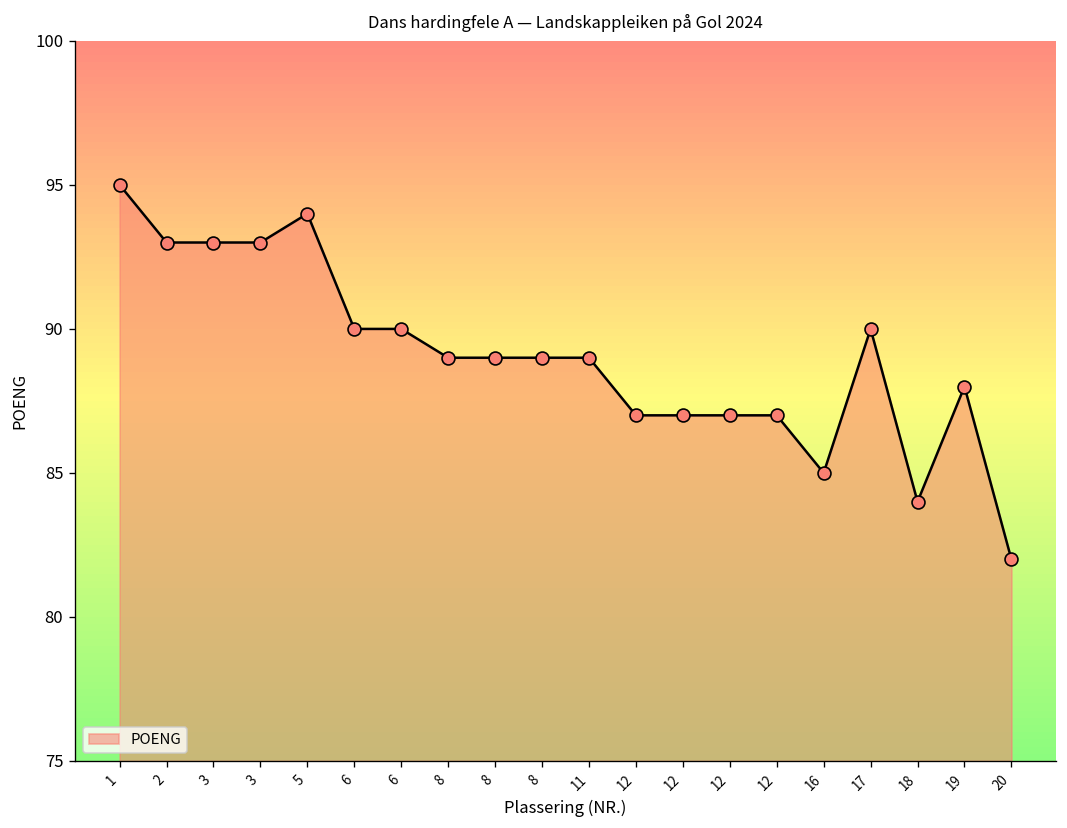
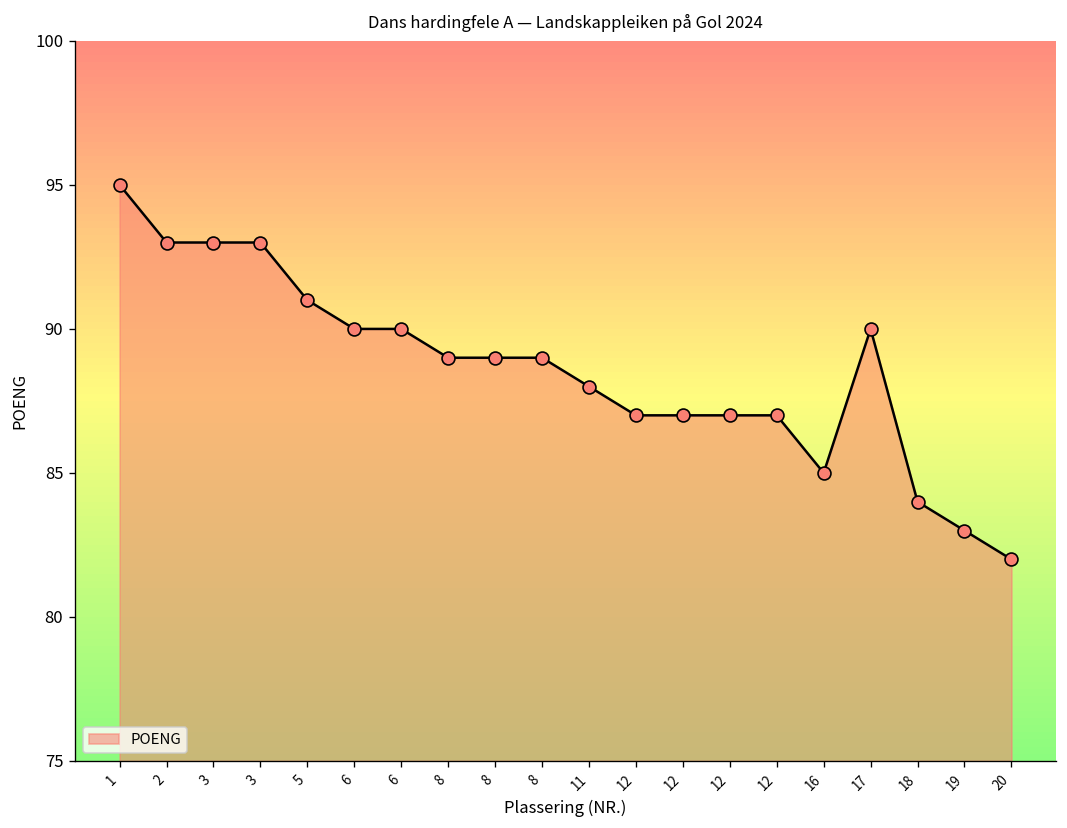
5: 94 -> 91
11: 89 -> 88
19: 88 -> 83
